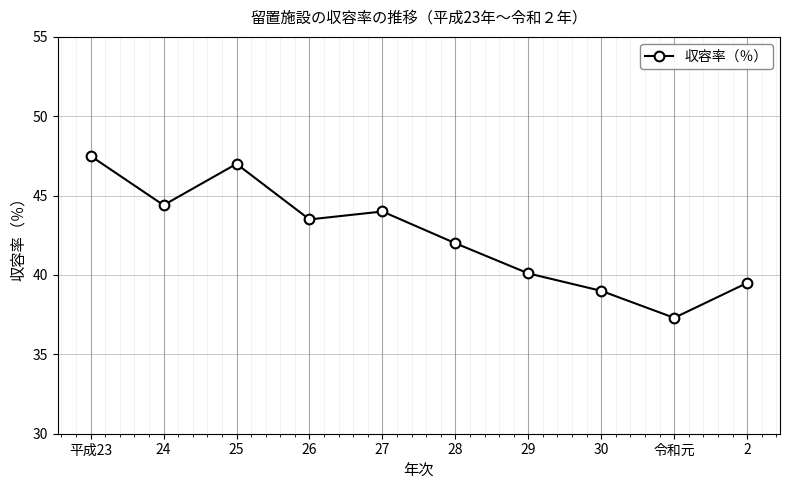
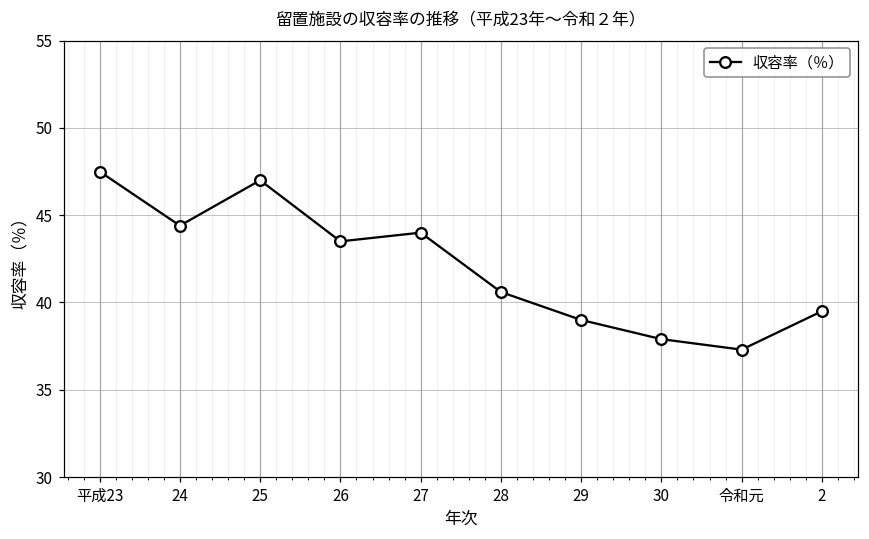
28: 42.0 -> 40.6
29: 40.1 -> 39.0
30: 39.0 -> 37.9
